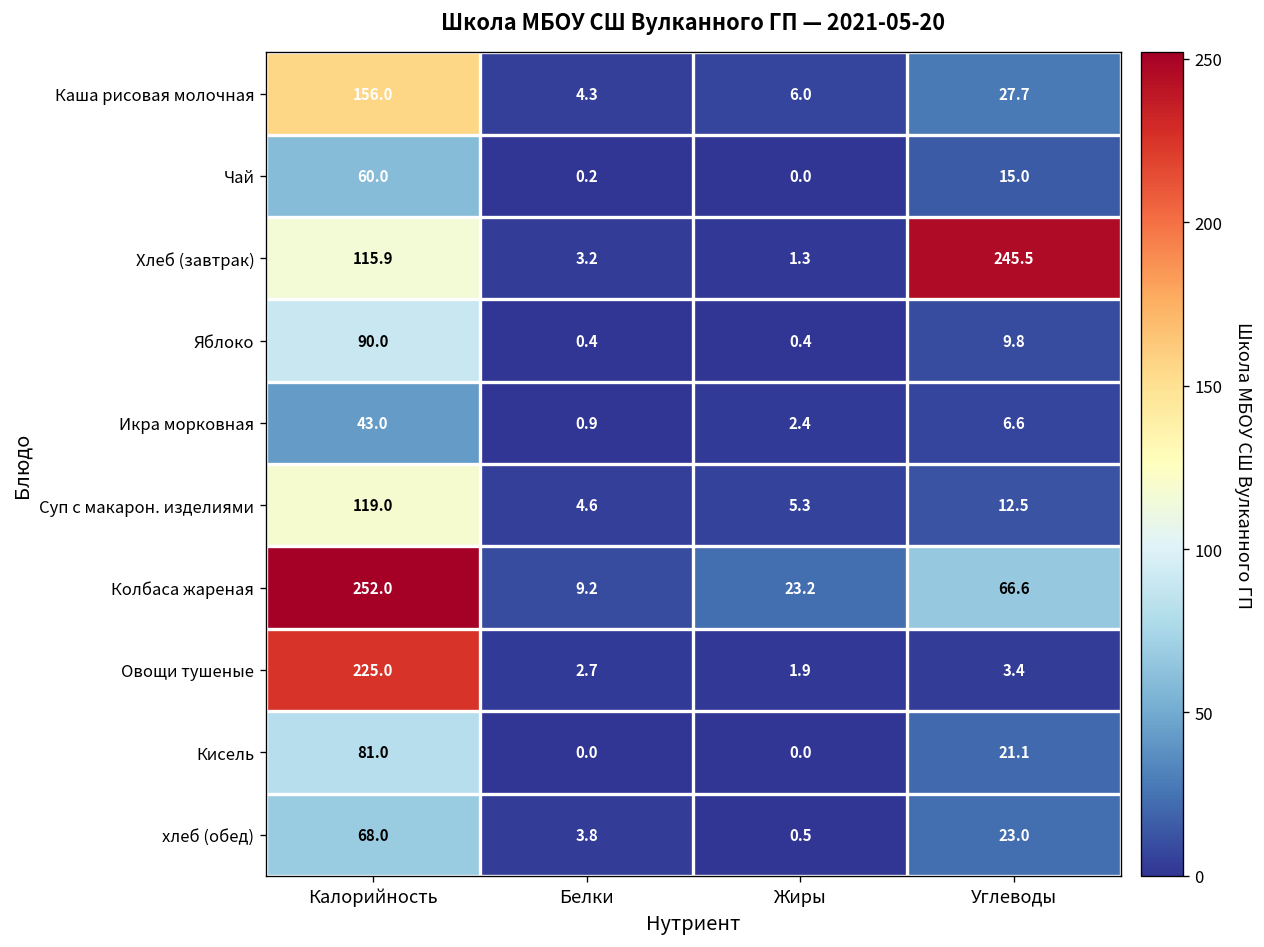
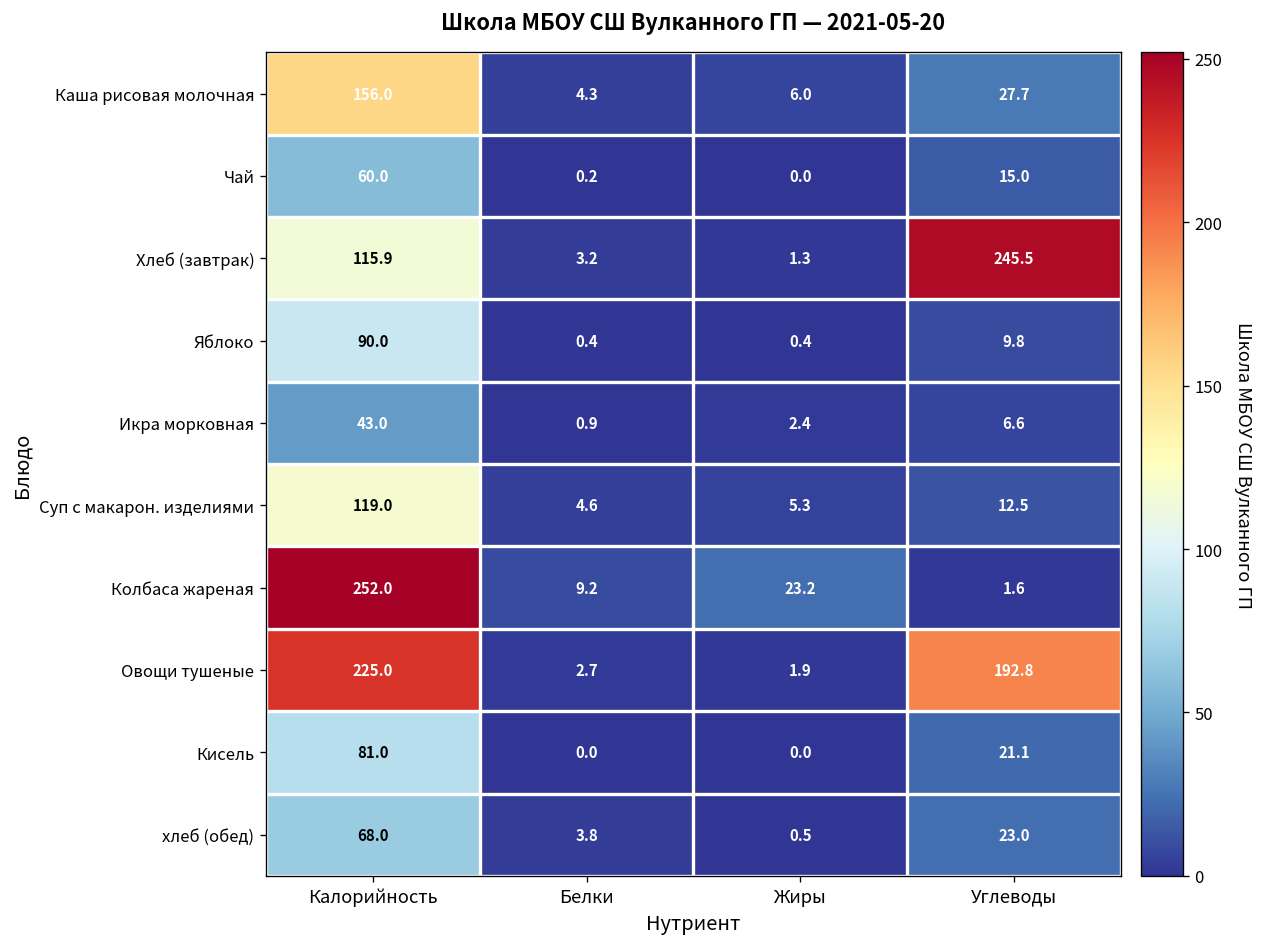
Колбаса жареная, Углеводы: 66.6 -> 1.6
Овощи тушеные, Углеводы: 3.4 -> 192.8
